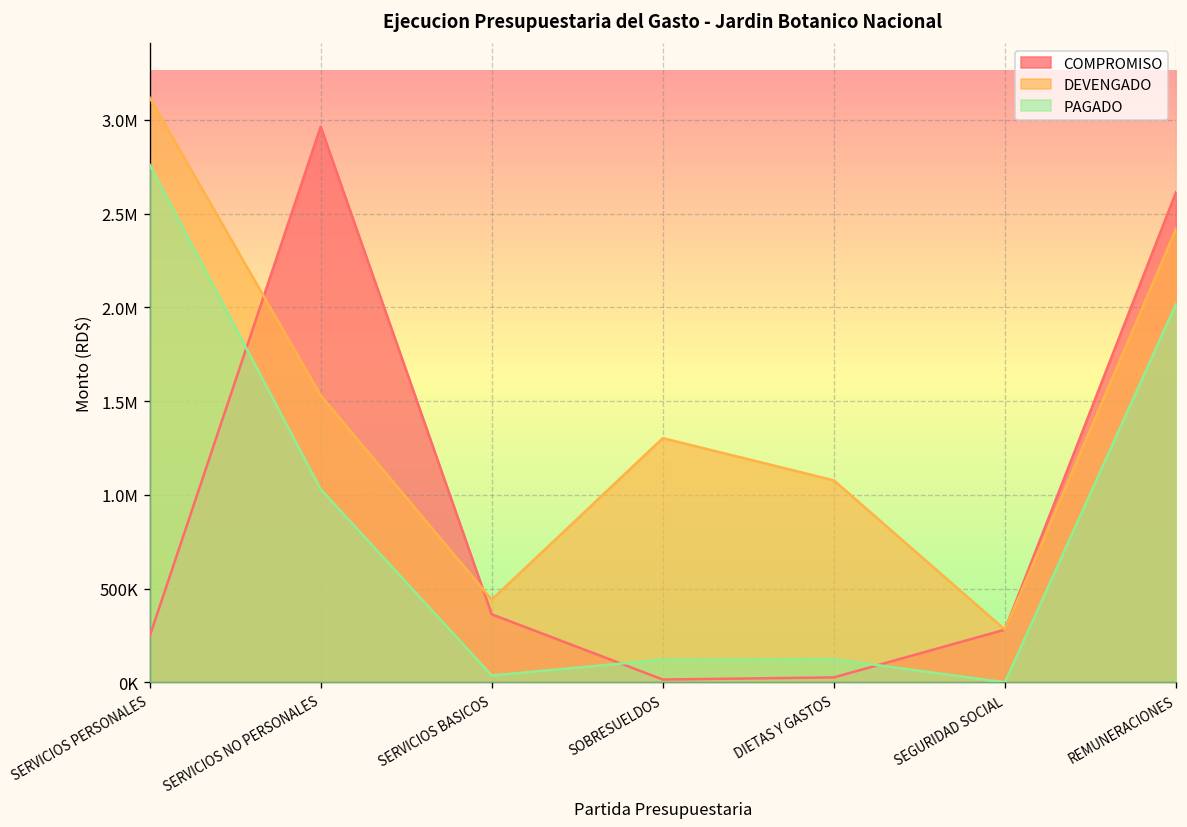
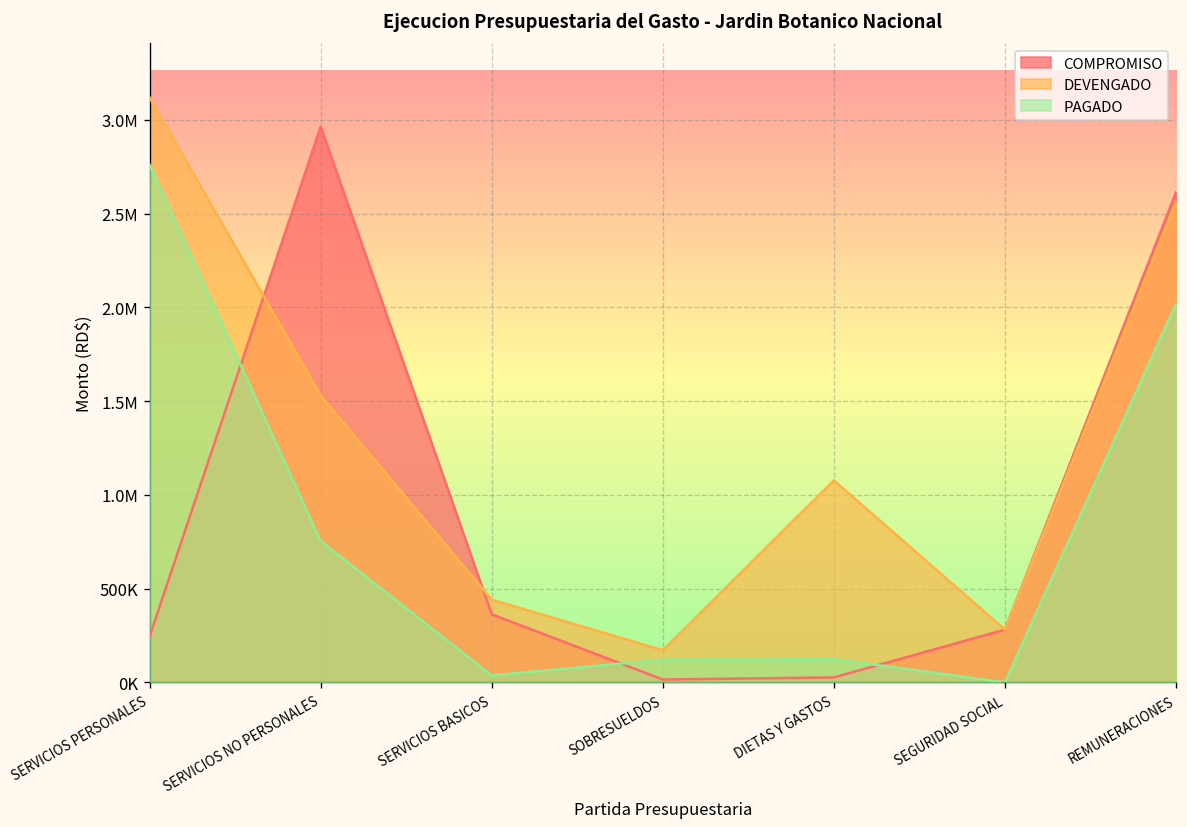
PAGADO, SERVICIOS NO PERSONALES: 1030000 -> 750000
DEVENGADO, SOBRESUELDOS: 1300000 -> 170000
DEVENGADO, REMUNERACIONES: 2420000 -> 2560000
